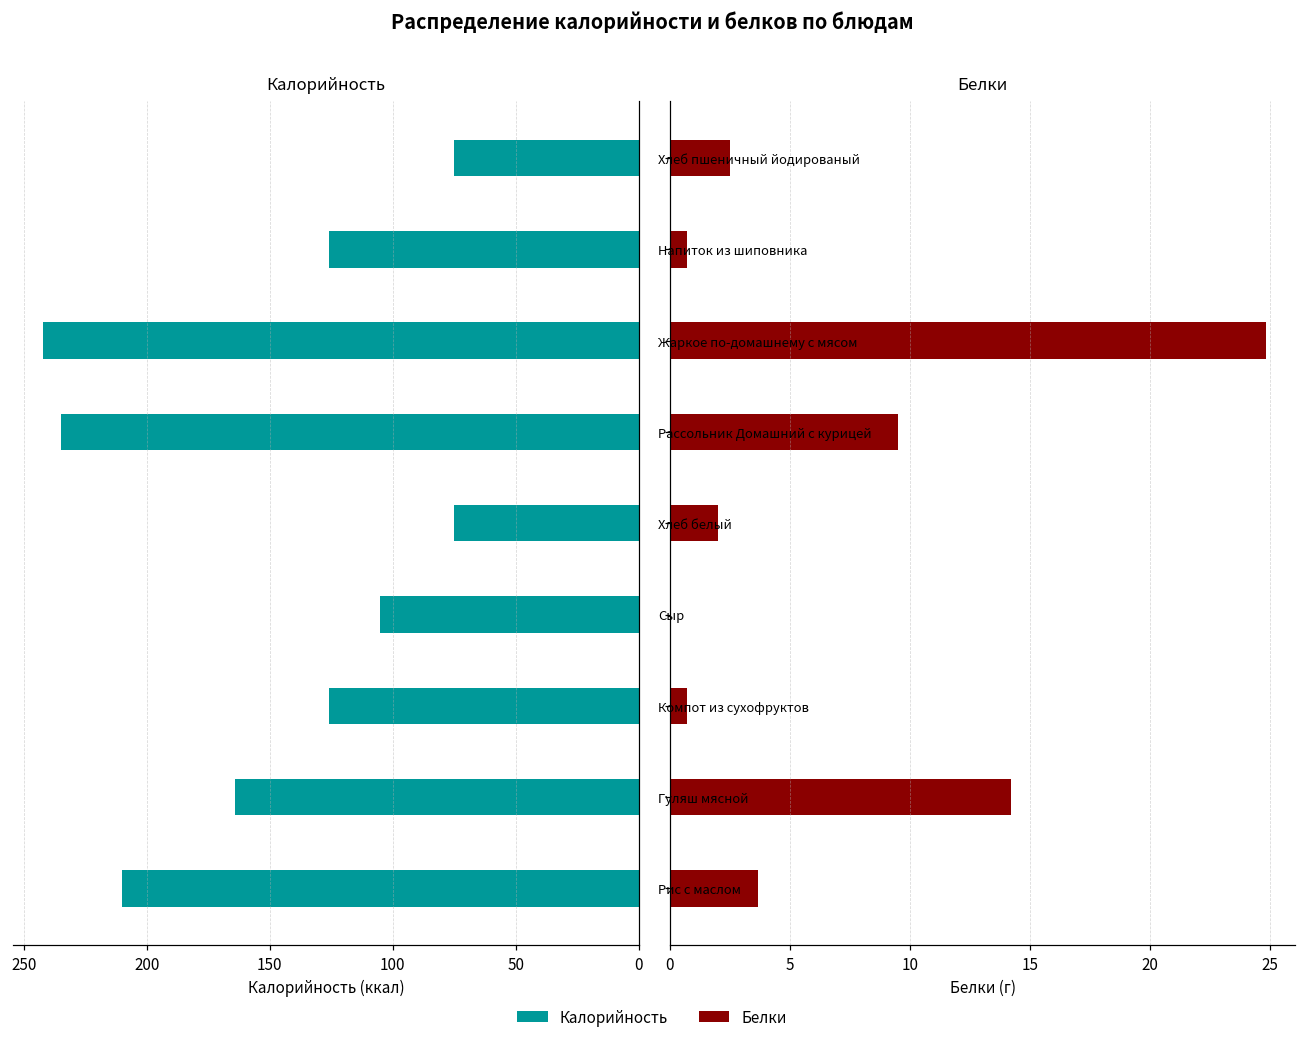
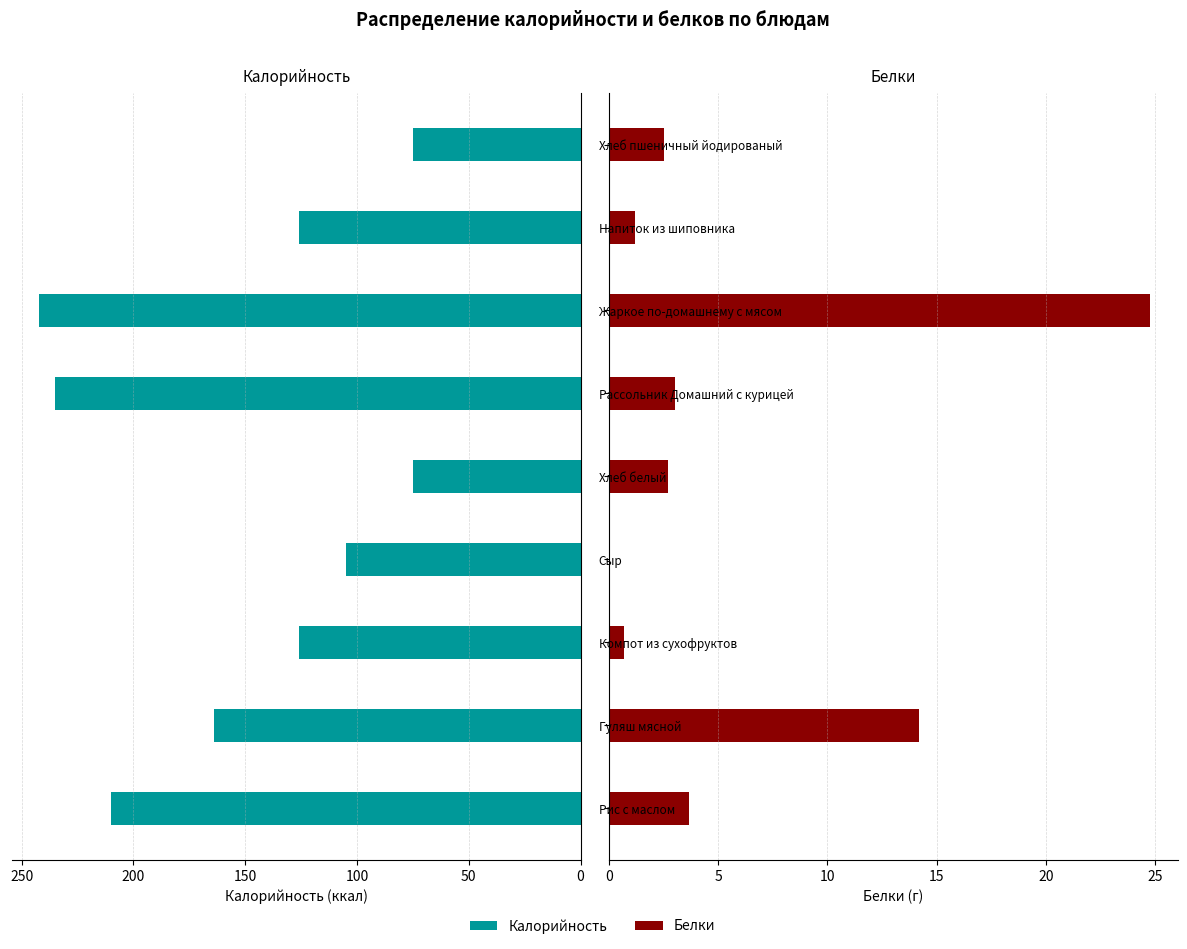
Белки, Напиток из шиповника: 0.7 -> 1.2
Белки, Рассольник Домашний с курицей: 9.5 -> 3.0
Белки, Хлеб белый: 2.0 -> 2.7
